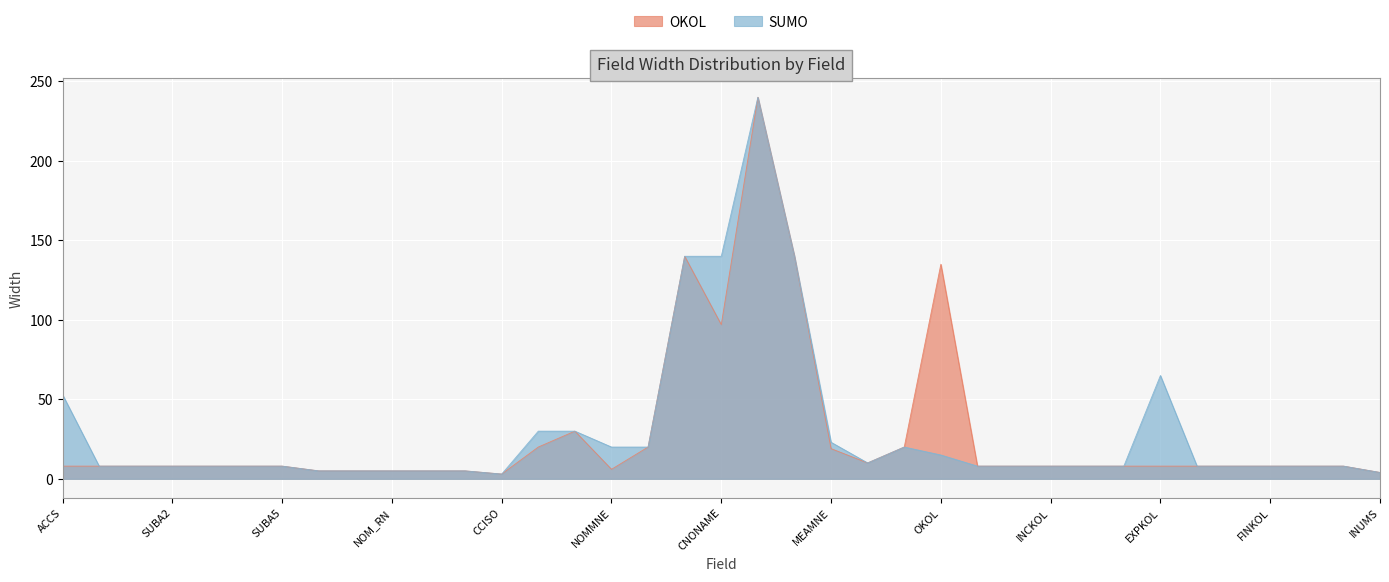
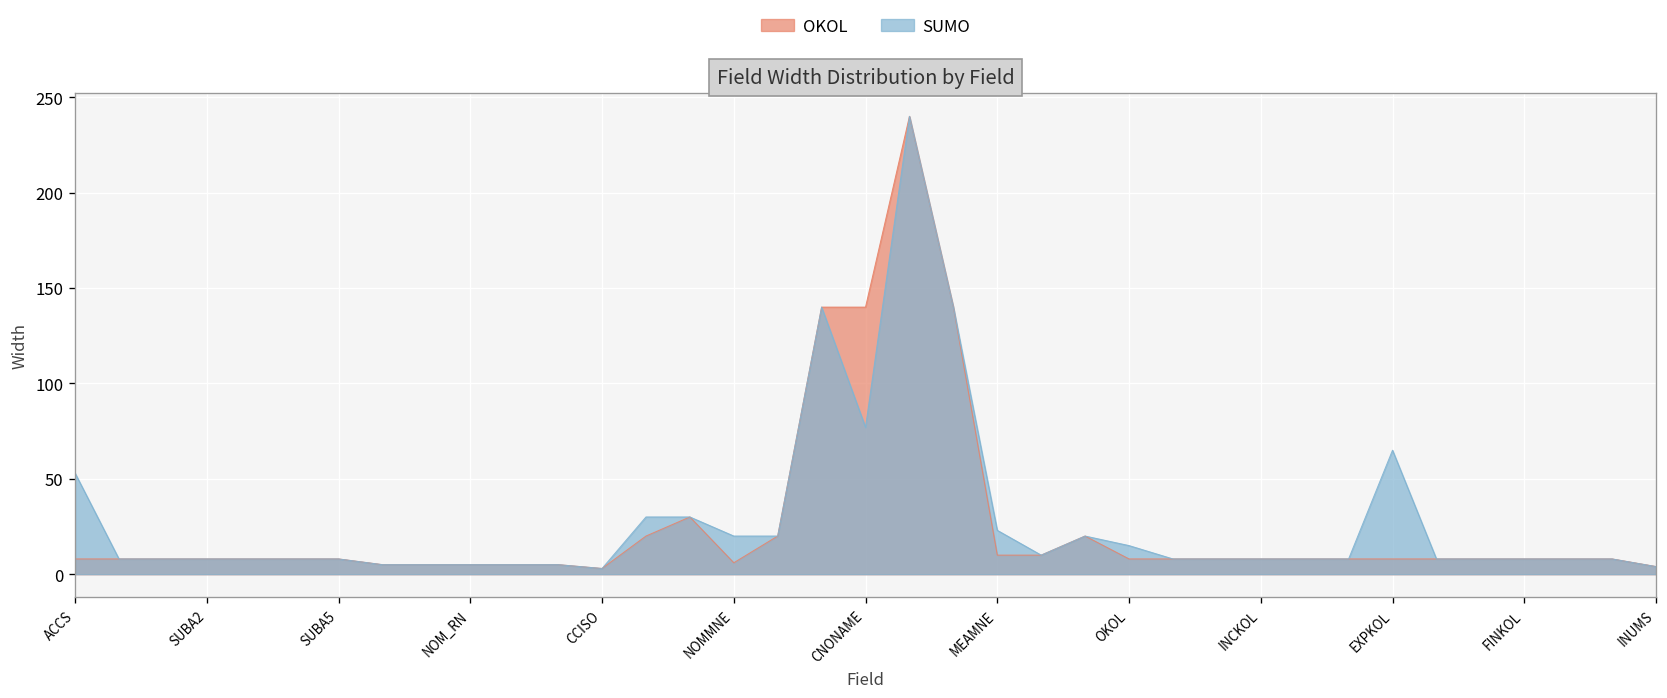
OKOL, CNONAME: 97 -> 140
SUMO, CNONAME: 140 -> 77
OKOL, MEAMNE: 19 -> 10
OKOL, OKOL: 135 -> 8
